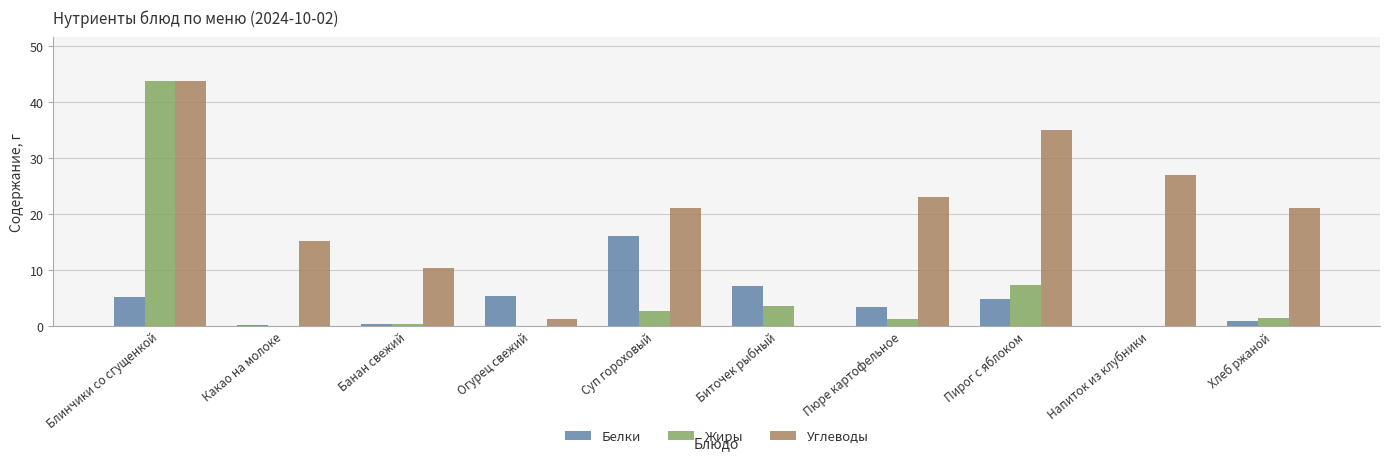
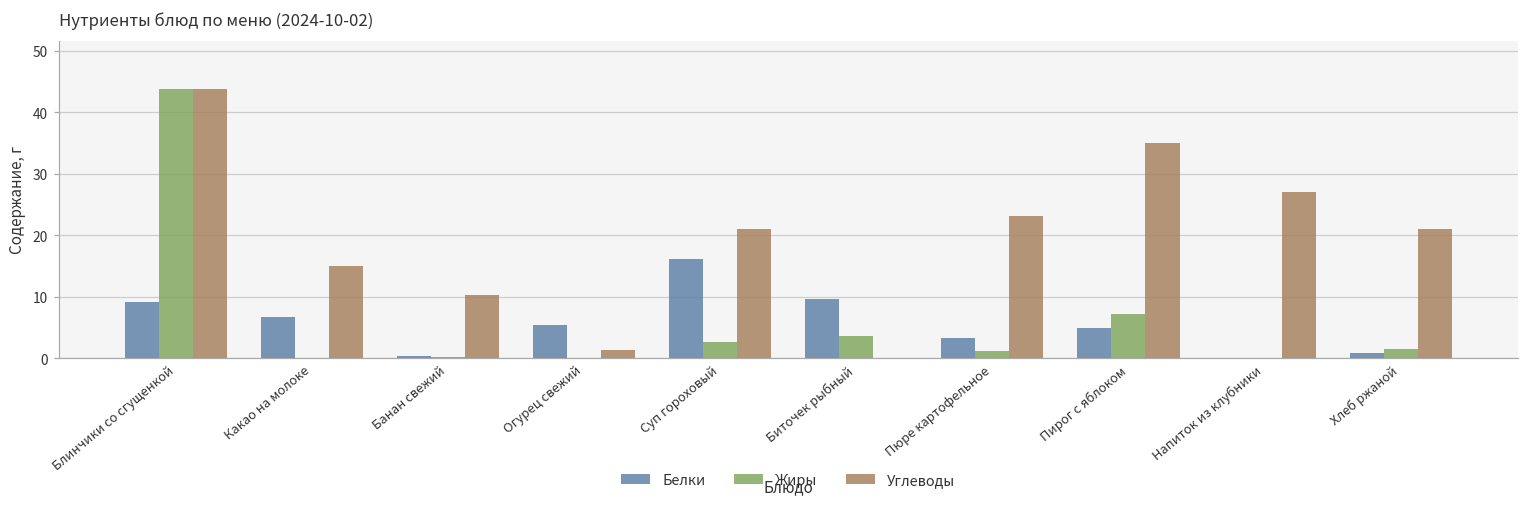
Белки, Блинчики со сгущенкой: 5 -> 9
Белки, Какао на молоке: 0 -> 7
Белки, Биточек рыбный: 7 -> 10
